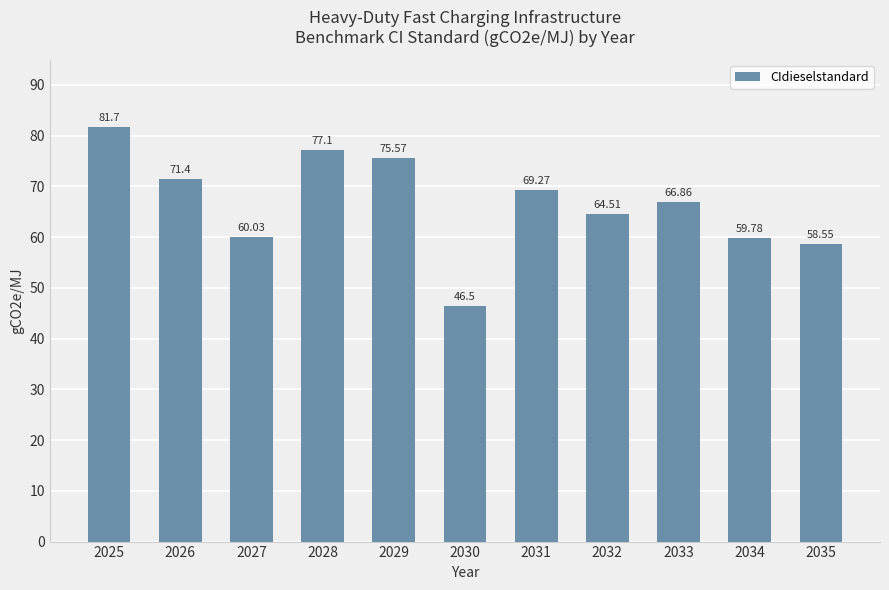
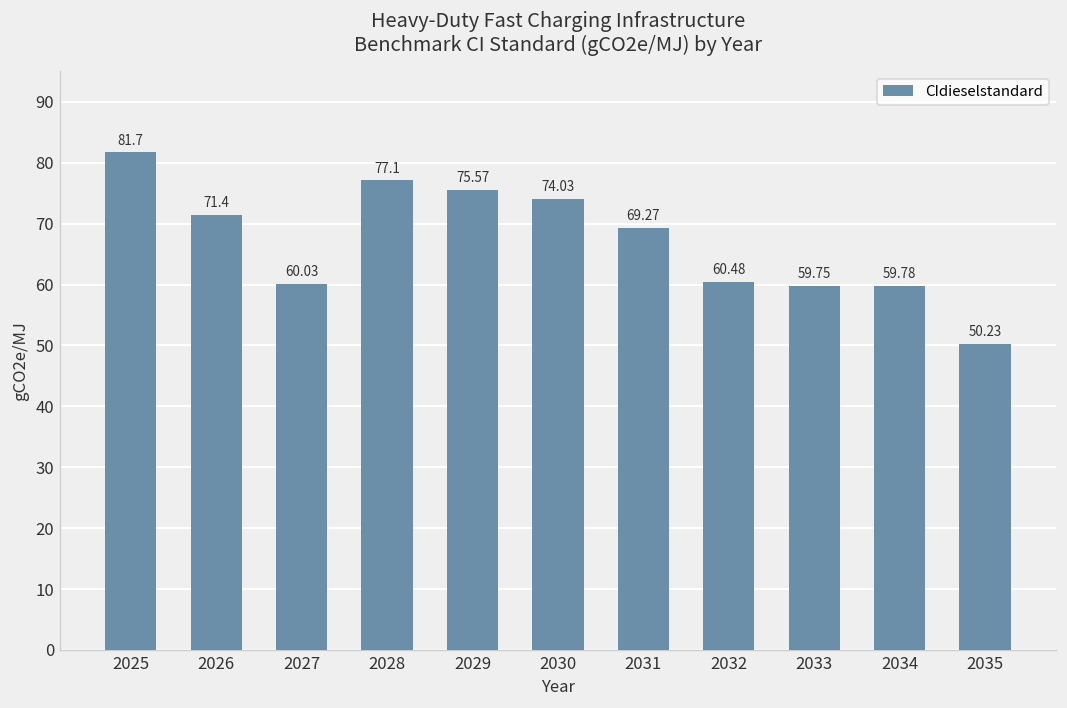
2030: 46.5 -> 74.03
2032: 64.51 -> 60.48
2033: 66.86 -> 59.75
2035: 58.55 -> 50.23
